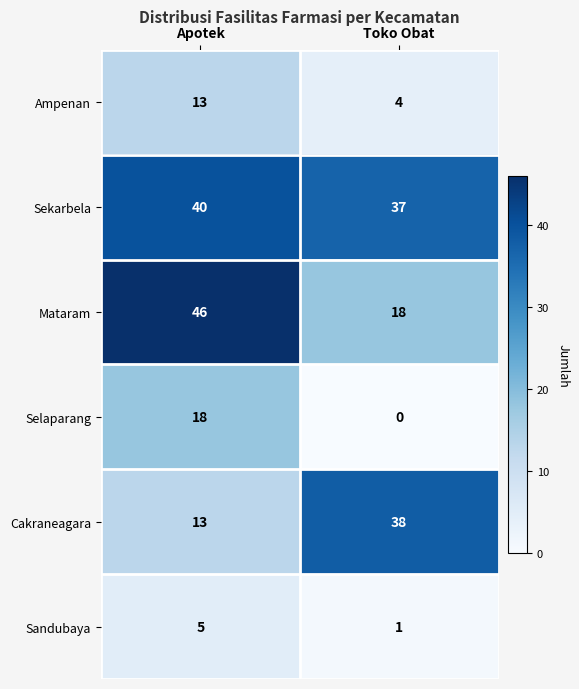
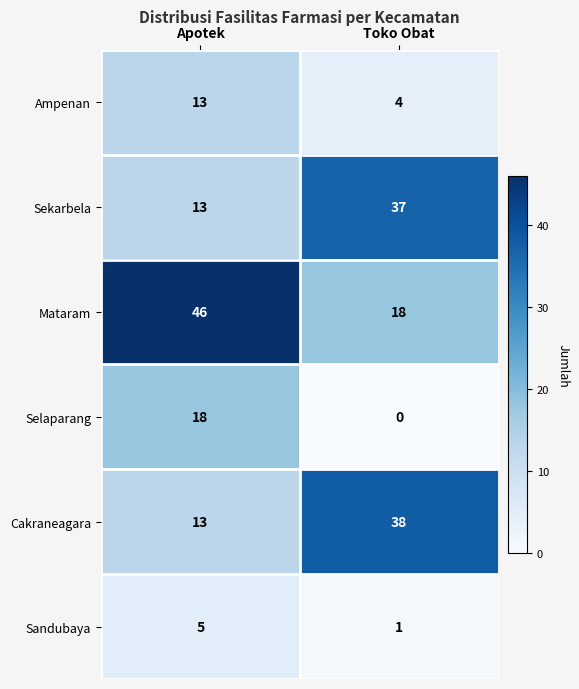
Sekarbela, Apotek: 40 -> 13
